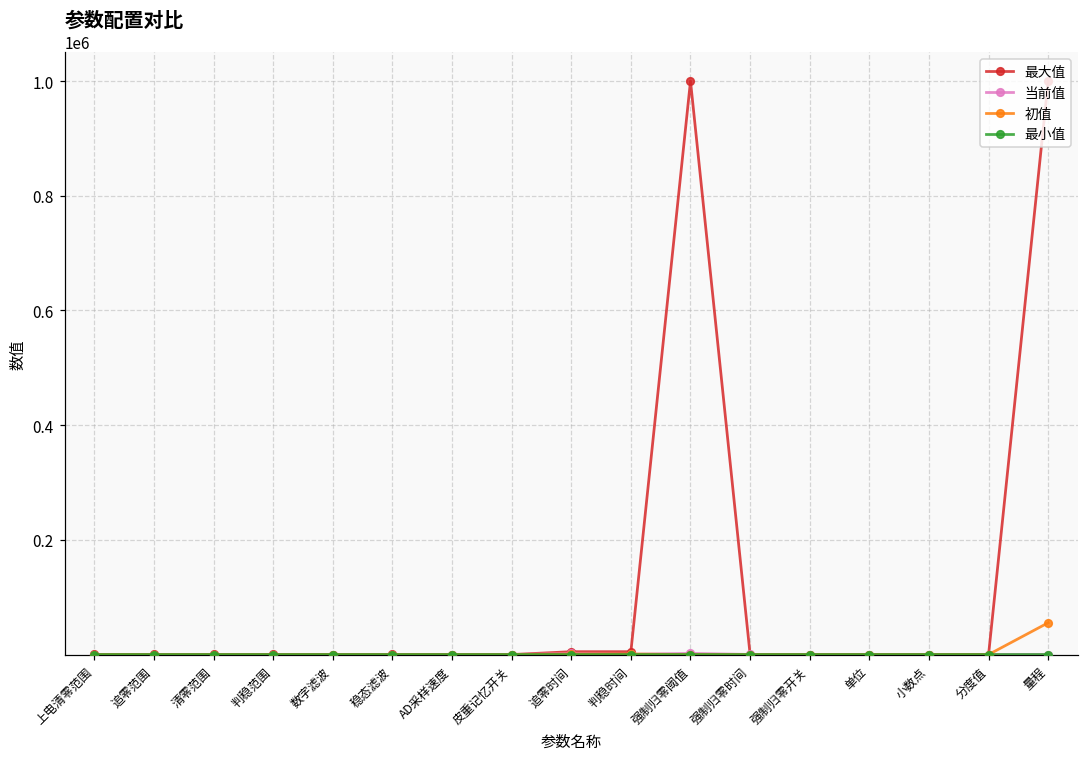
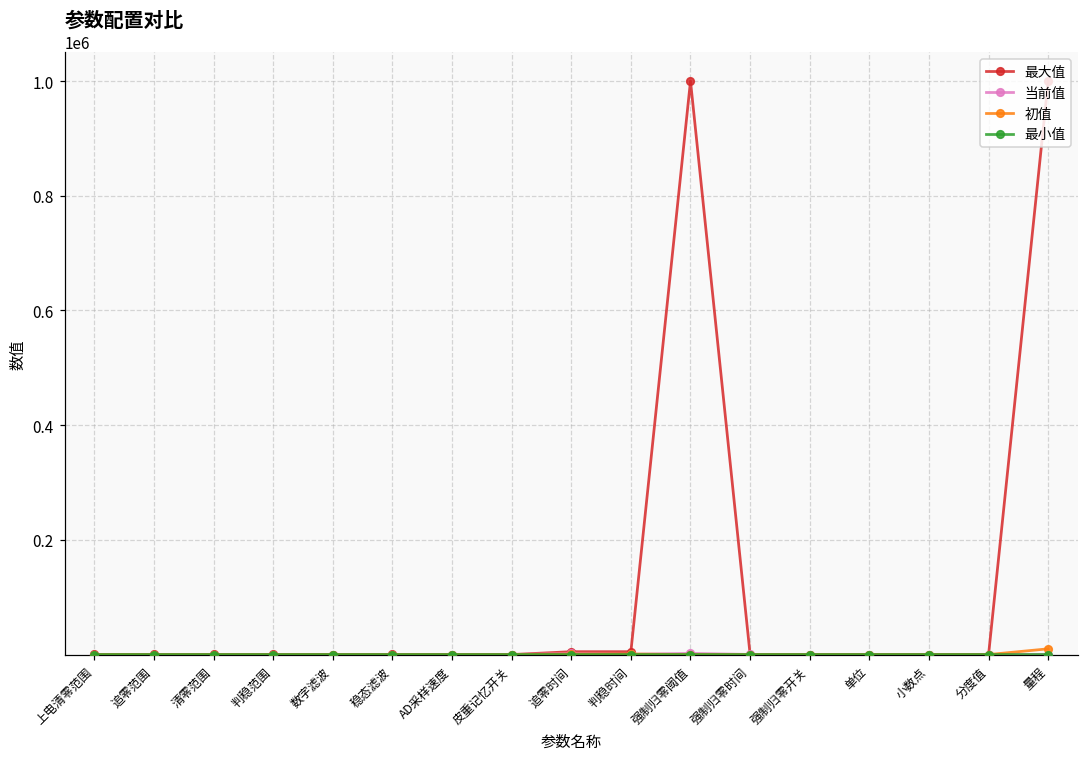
初值, 量程: 60000 -> 10000
